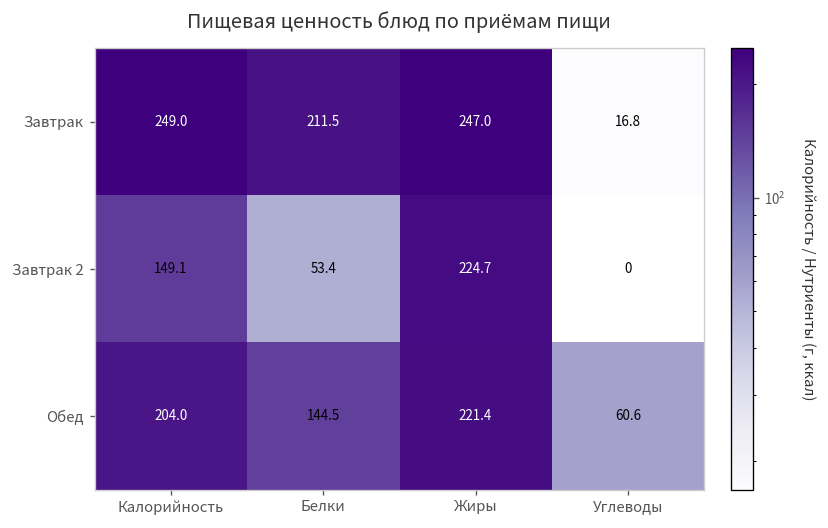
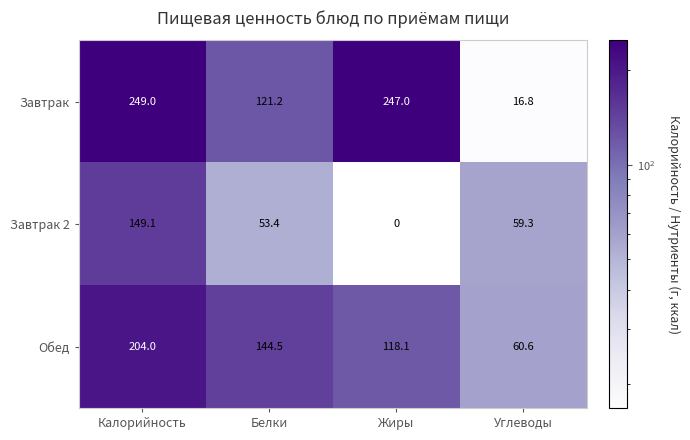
Завтрак, Белки: 211.5 -> 121.2
Завтрак 2, Жиры: 224.7 -> 0
Завтрак 2, Углеводы: 0 -> 59.3
Обед, Жиры: 221.4 -> 118.1
